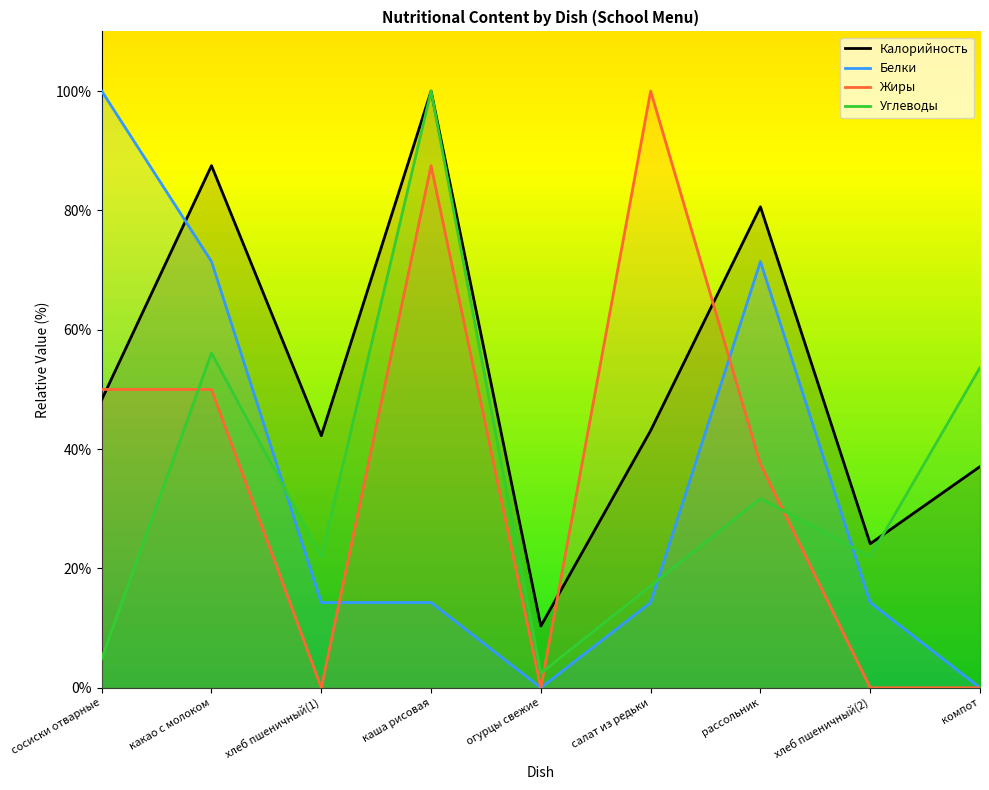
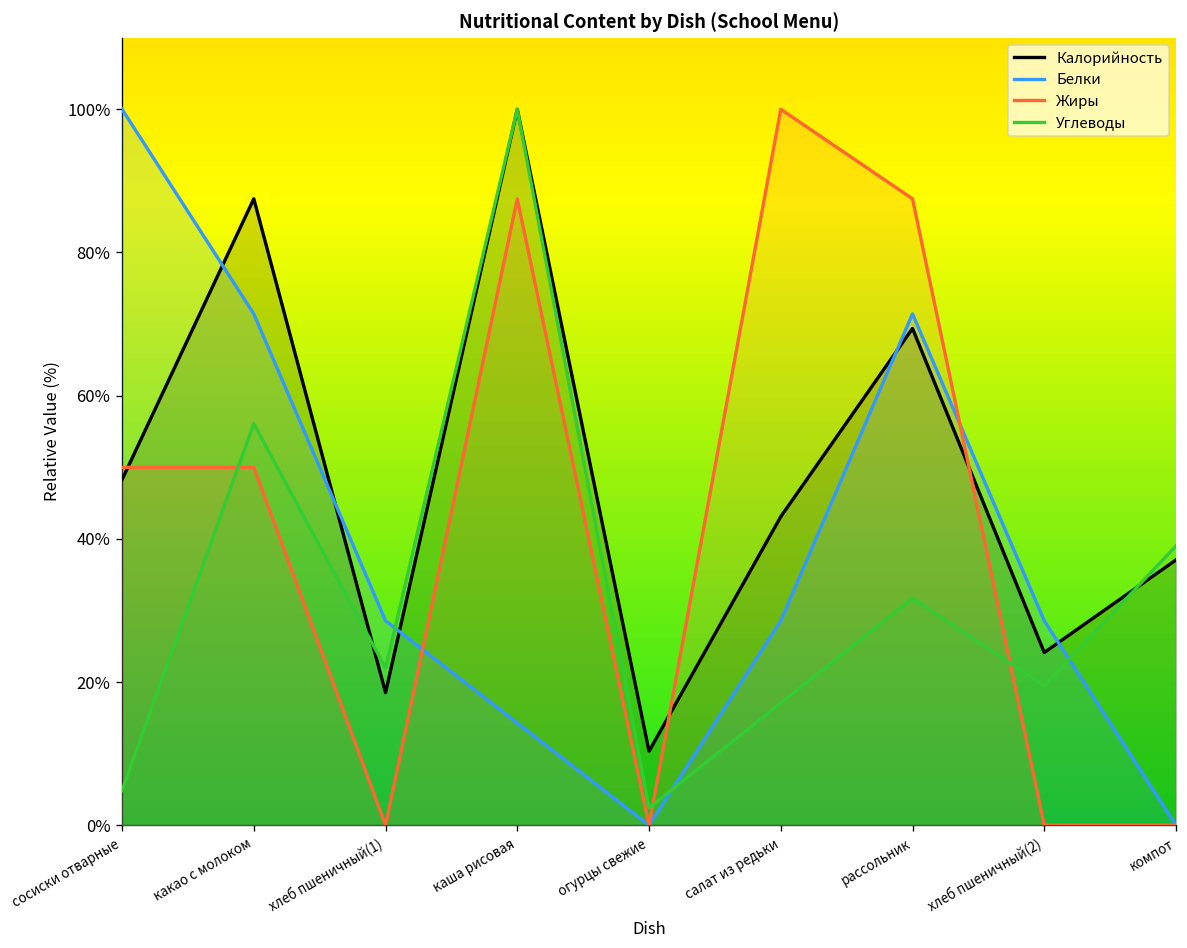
Калорийность, хлеб пшеничный(1): 42% -> 19%
Белки, хлеб пшеничный(1): 14% -> 29%
Белки, салат из редьки: 14% -> 29%
Калорийность, рассольник: 81% -> 69%
Жиры, рассольник: 38% -> 88%
Белки, хлеб пшеничный(2): 14% -> 29%
Углеводы, хлеб пшеничный(2): 22% -> 20%
Углеводы, компот: 54% -> 39%
